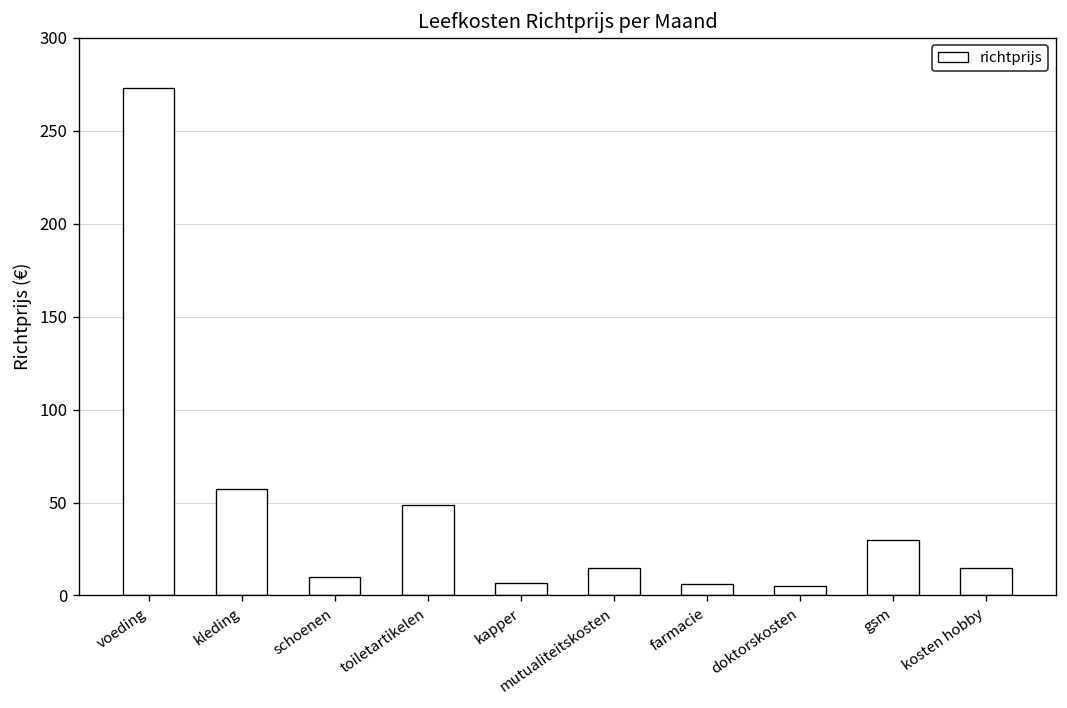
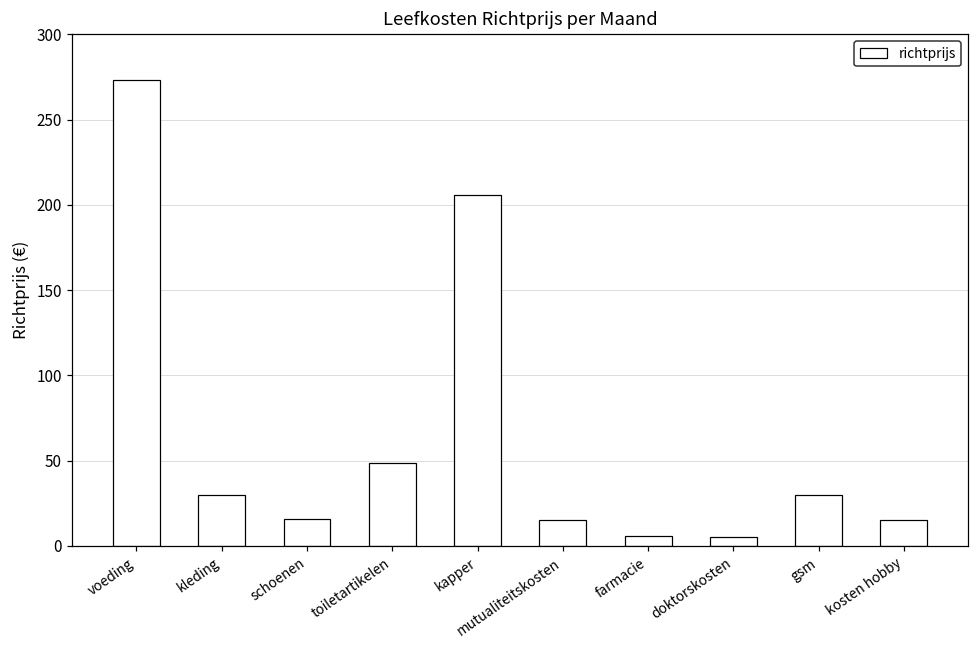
kleding: 57 -> 30
schoenen: 10 -> 16
kapper: 7 -> 206
